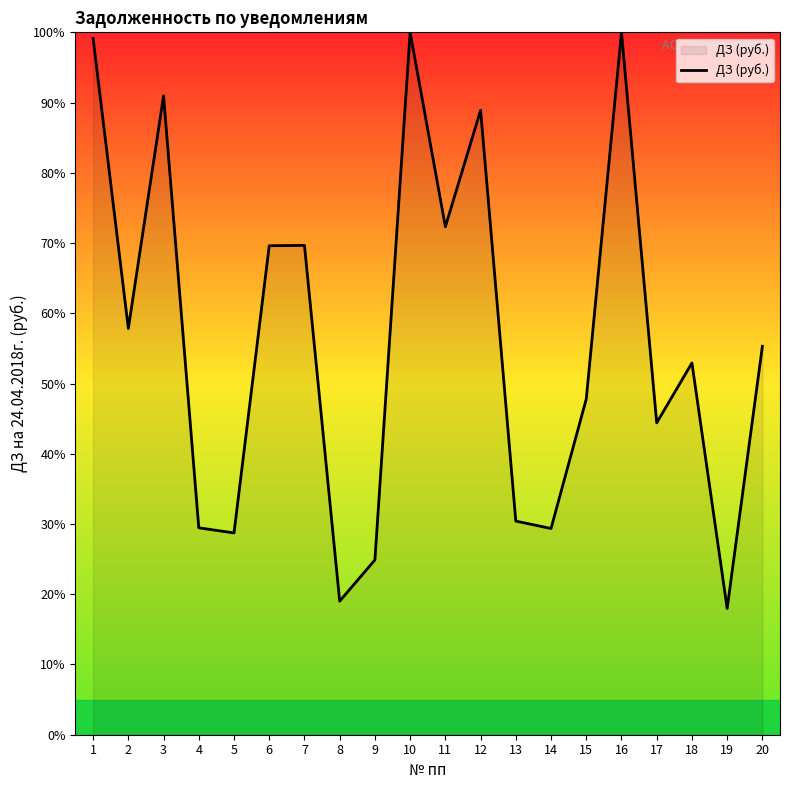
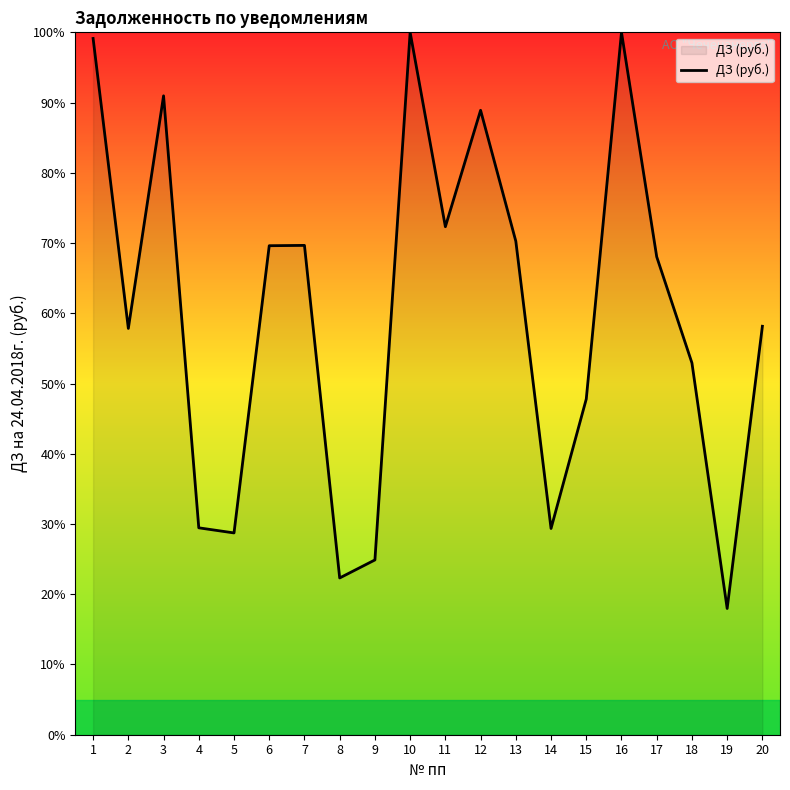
8: 19% -> 22%
13: 30% -> 70%
17: 44% -> 68%
20: 55% -> 58%
